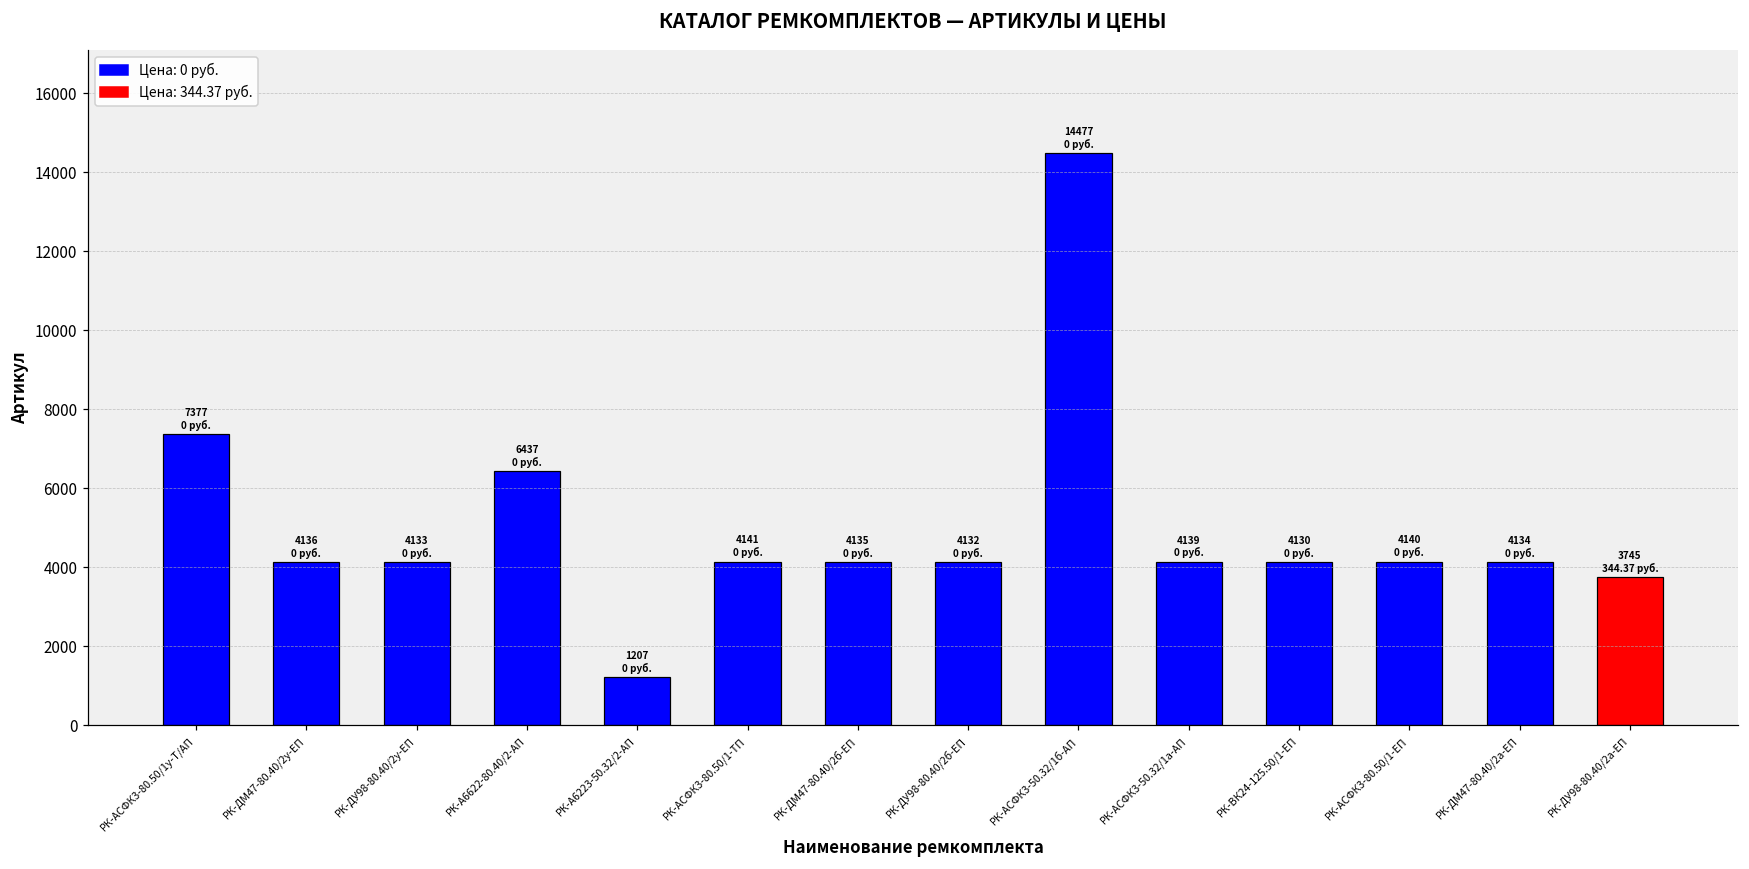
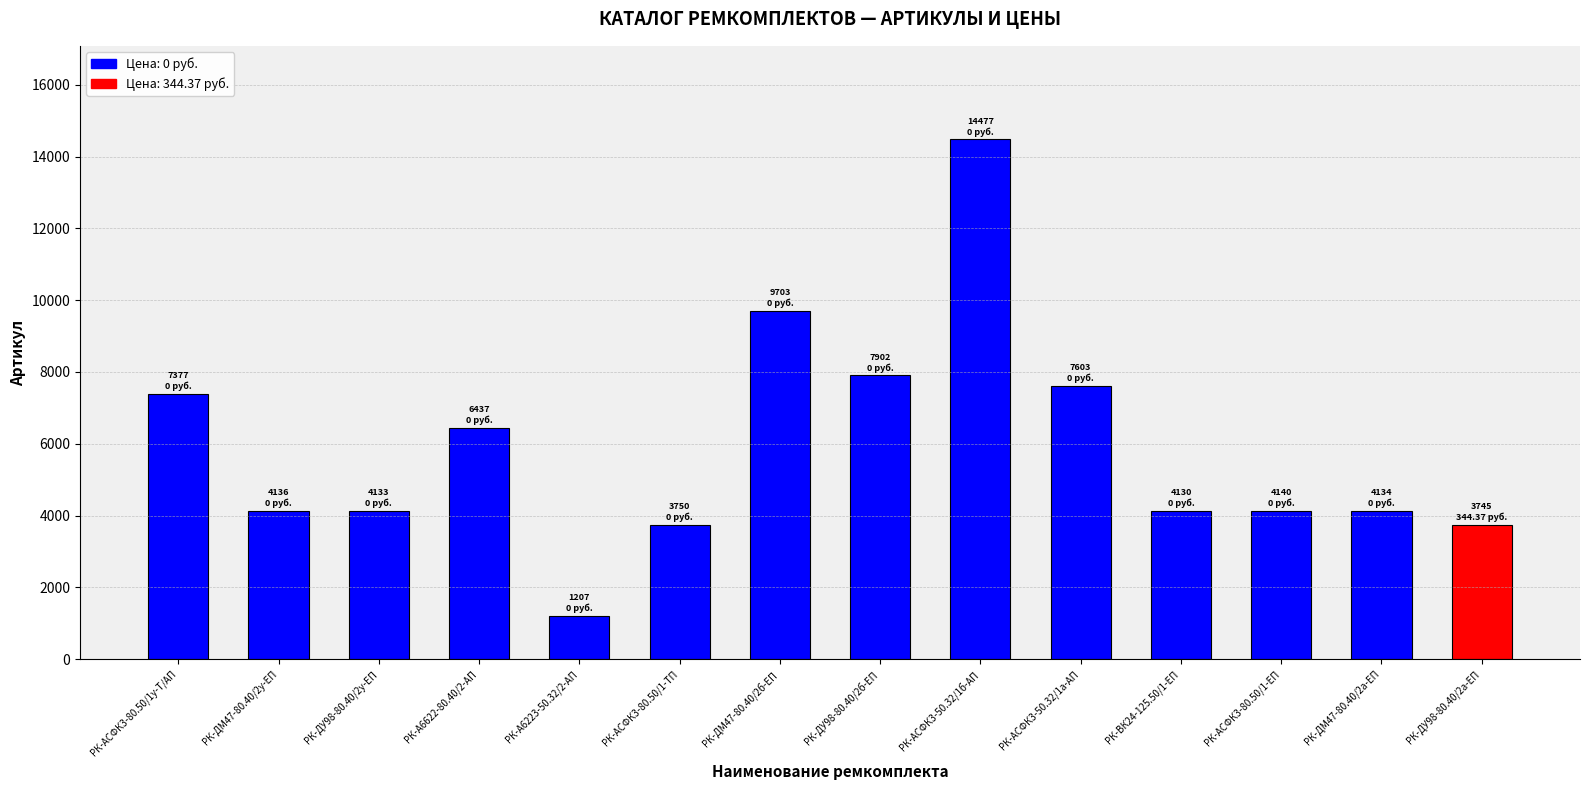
РК-АСФК3-80.50/1-ТП: 4141 -> 3750
РК-ДМ47-80.40/2б-ЕП: 4135 -> 9703
РК-ДУ98-80.40/2б-ЕП: 4132 -> 7902
РК-АСФК3-50.32/1а-АП: 4139 -> 7603
